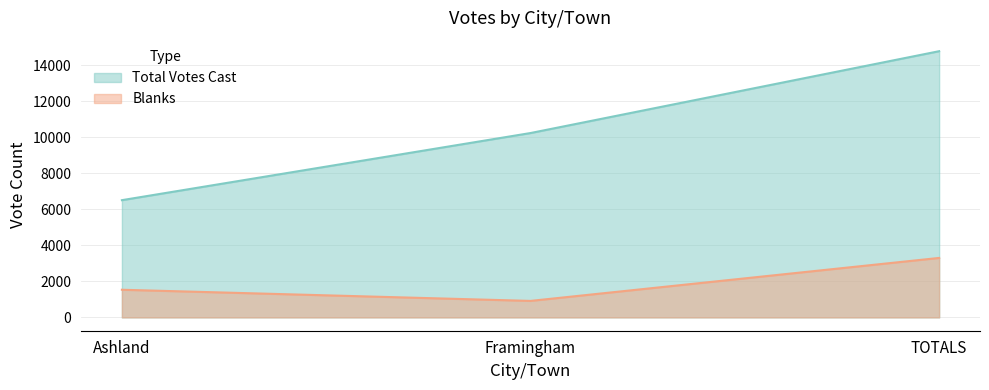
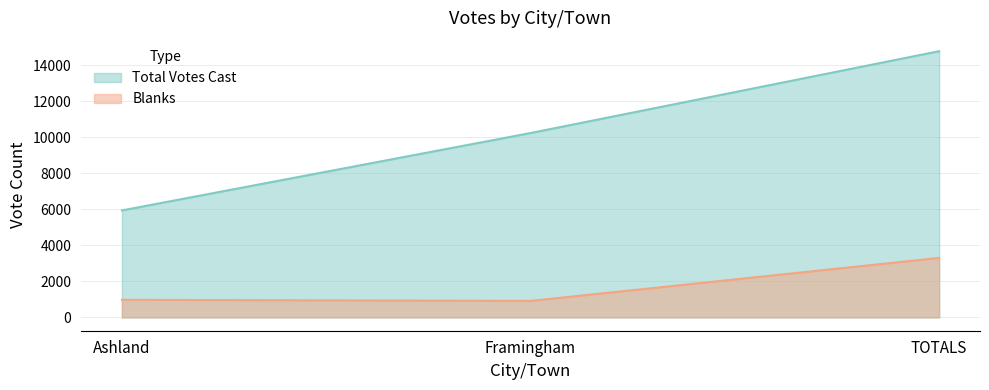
Total Votes Cast, Ashland: 6500 -> 5900
Blanks, Ashland: 1500 -> 1000
